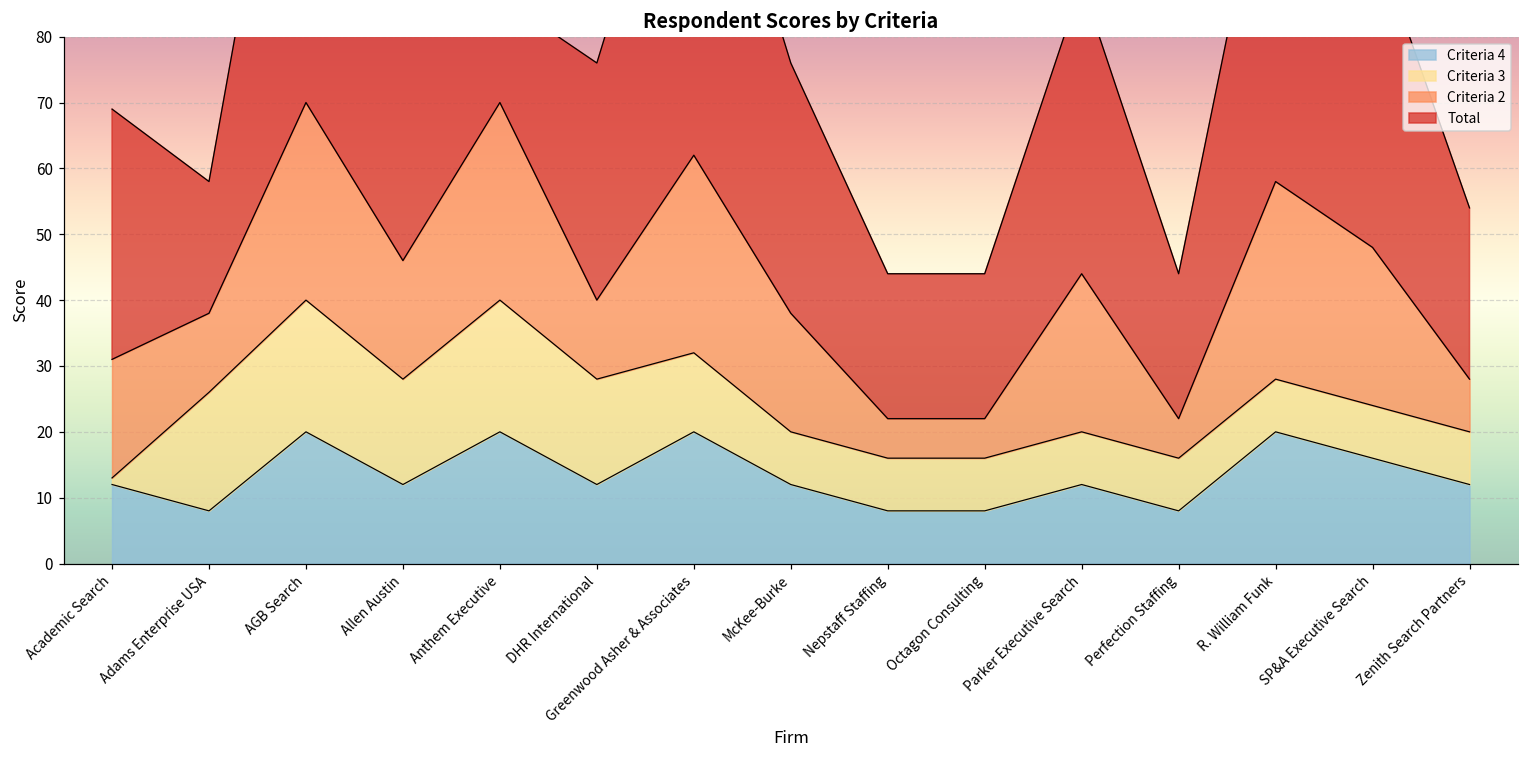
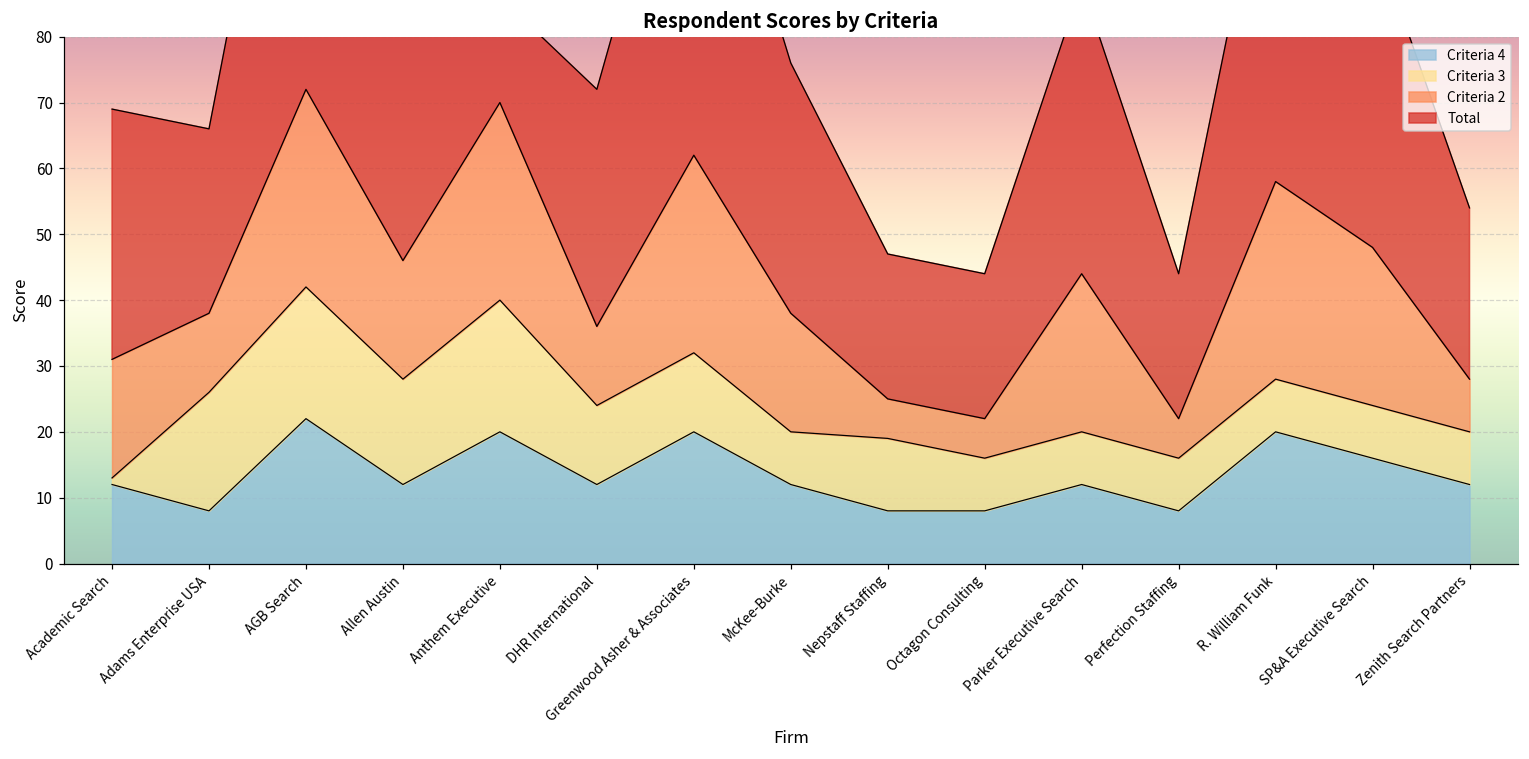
Total, Adams Enterprise USA: 20 -> 28
Criteria 4, AGB Search: 20 -> 22
Criteria 3, DHR International: 16 -> 12
Criteria 3, Nepstaff Staffing: 8 -> 11
